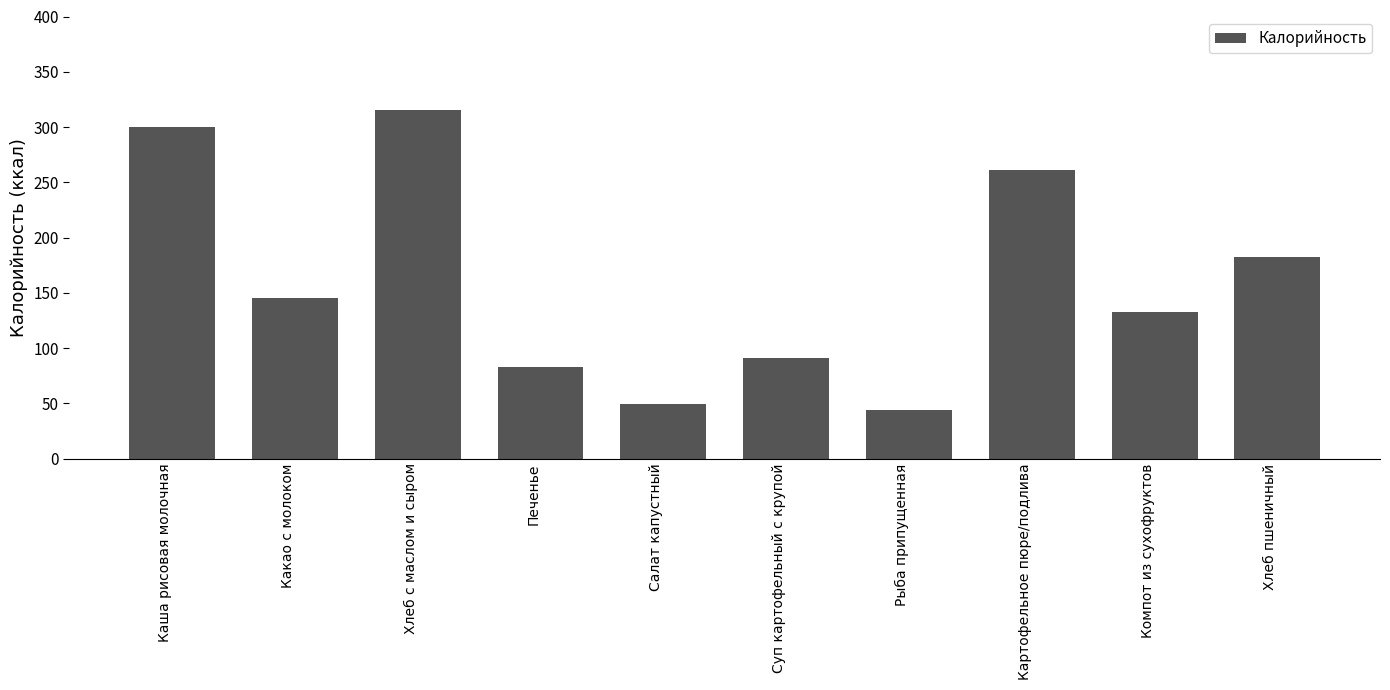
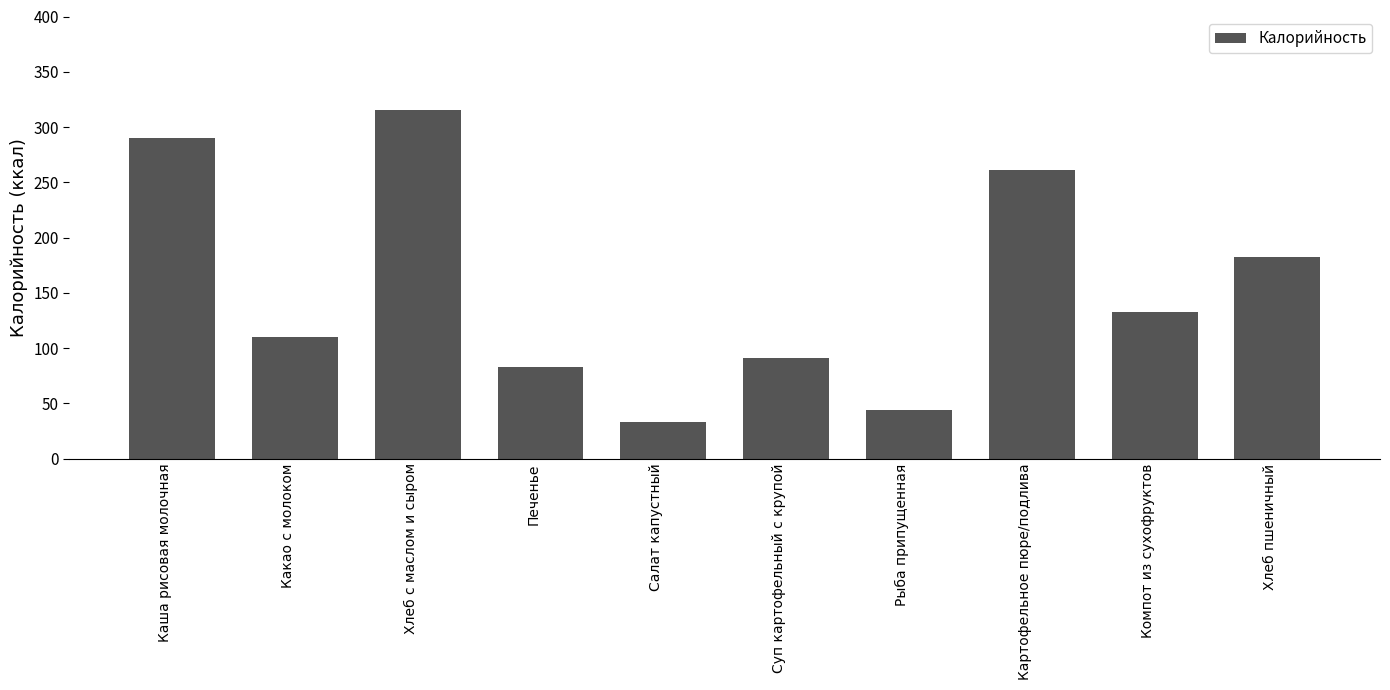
Каша рисовая молочная: 300 -> 290
Какао с молоком: 145 -> 110
Салат капустный: 49 -> 33
